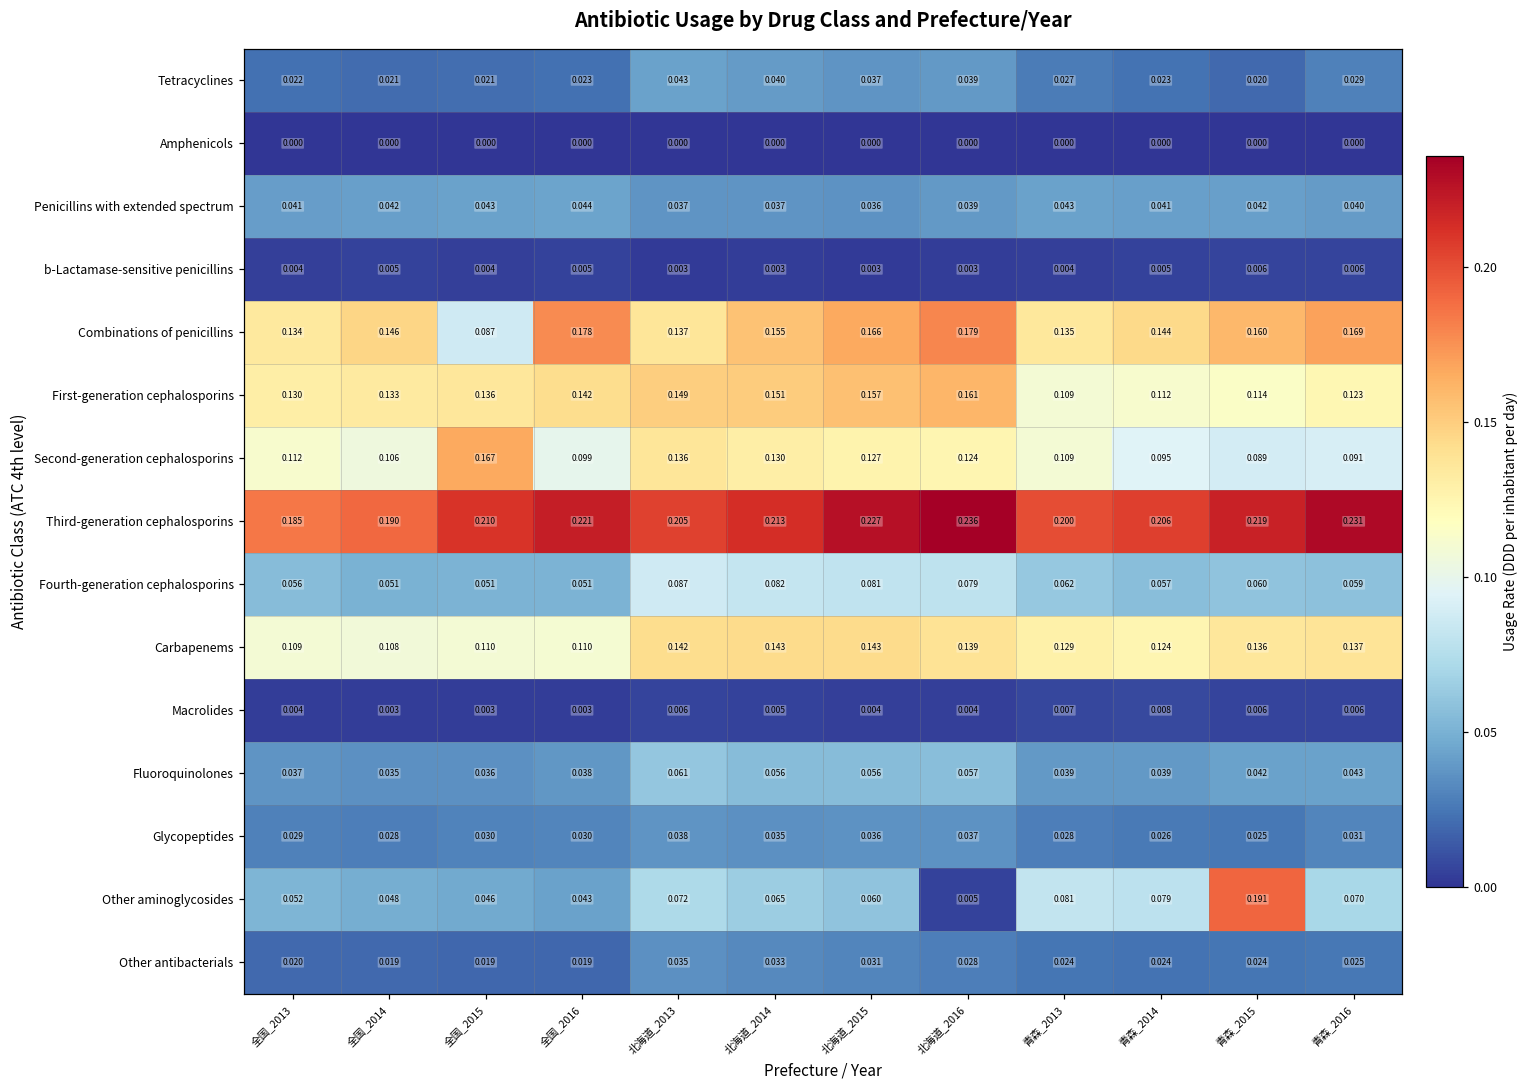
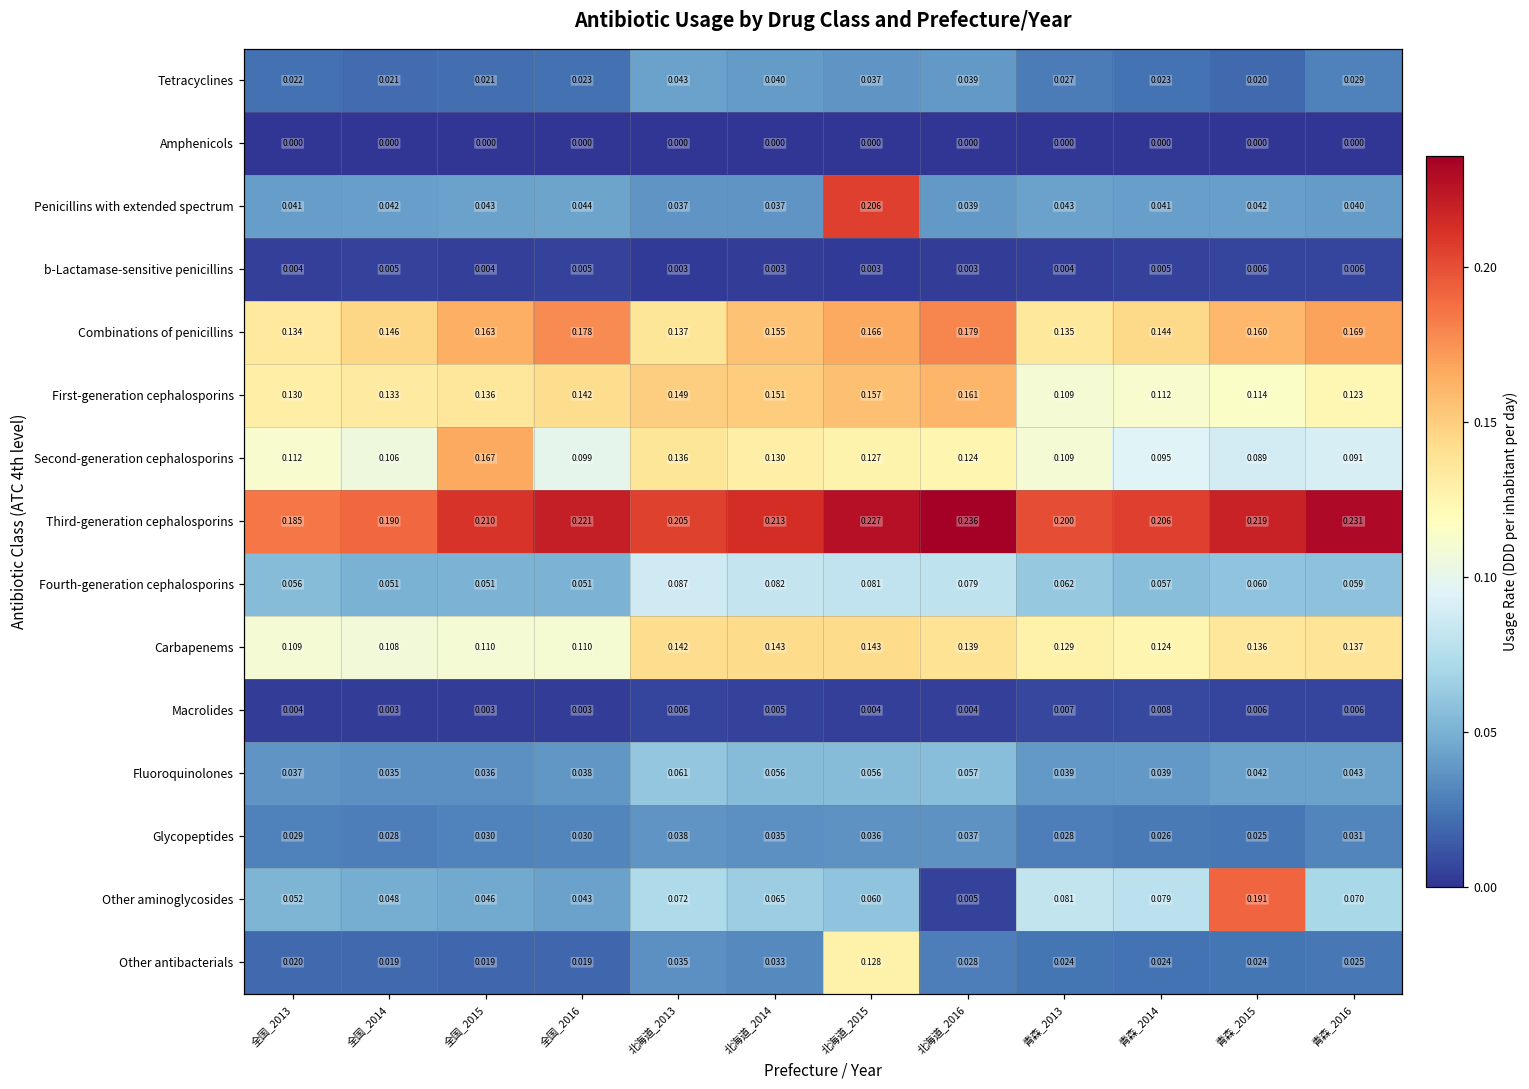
Penicillins with extended spectrum, 北海道_2015: 0.036 -> 0.206
Combinations of penicillins, 全国_2015: 0.087 -> 0.163
Other antibacterials, 北海道_2015: 0.031 -> 0.128
